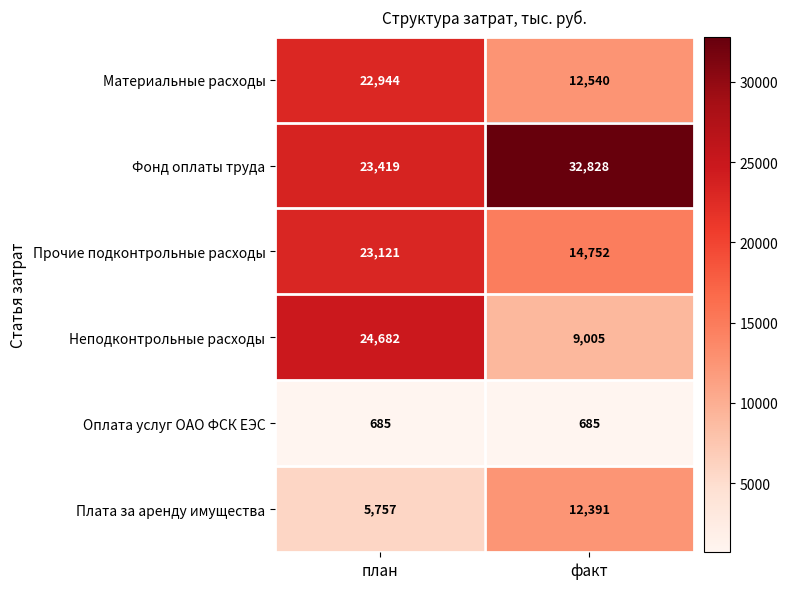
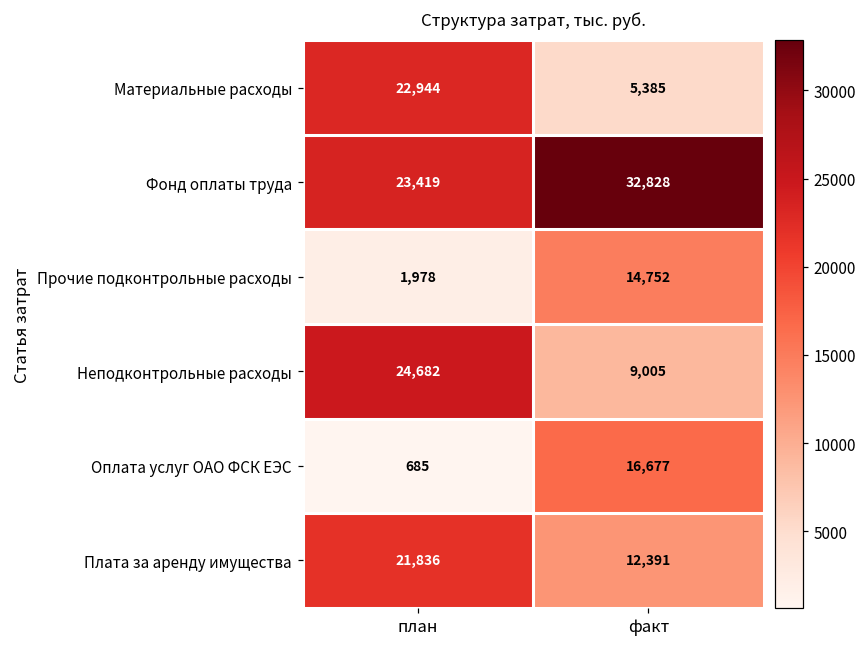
Материальные расходы, факт: 12,540 -> 5,385
Прочие подконтрольные расходы, план: 23,121 -> 1,978
Оплата услуг ОАО ФСК ЕЭС, факт: 685 -> 16,677
Плата за аренду имущества, план: 5,757 -> 21,836
